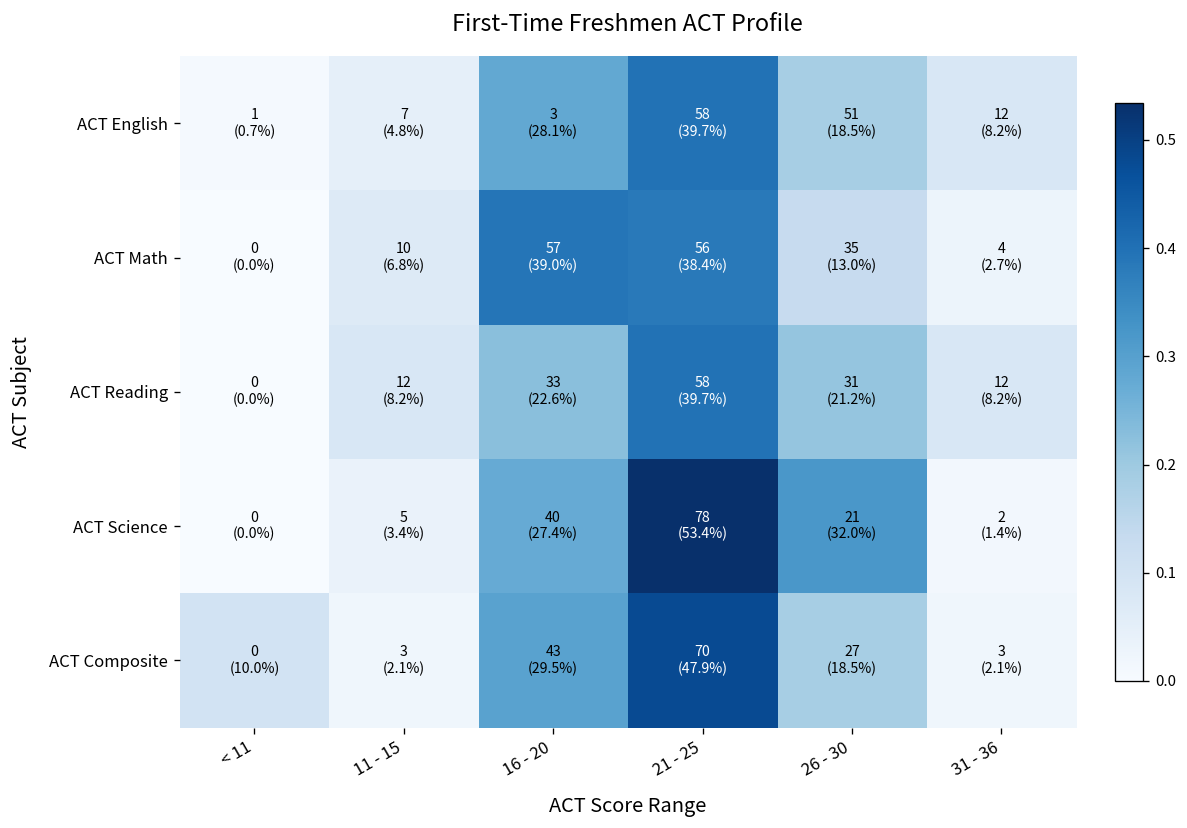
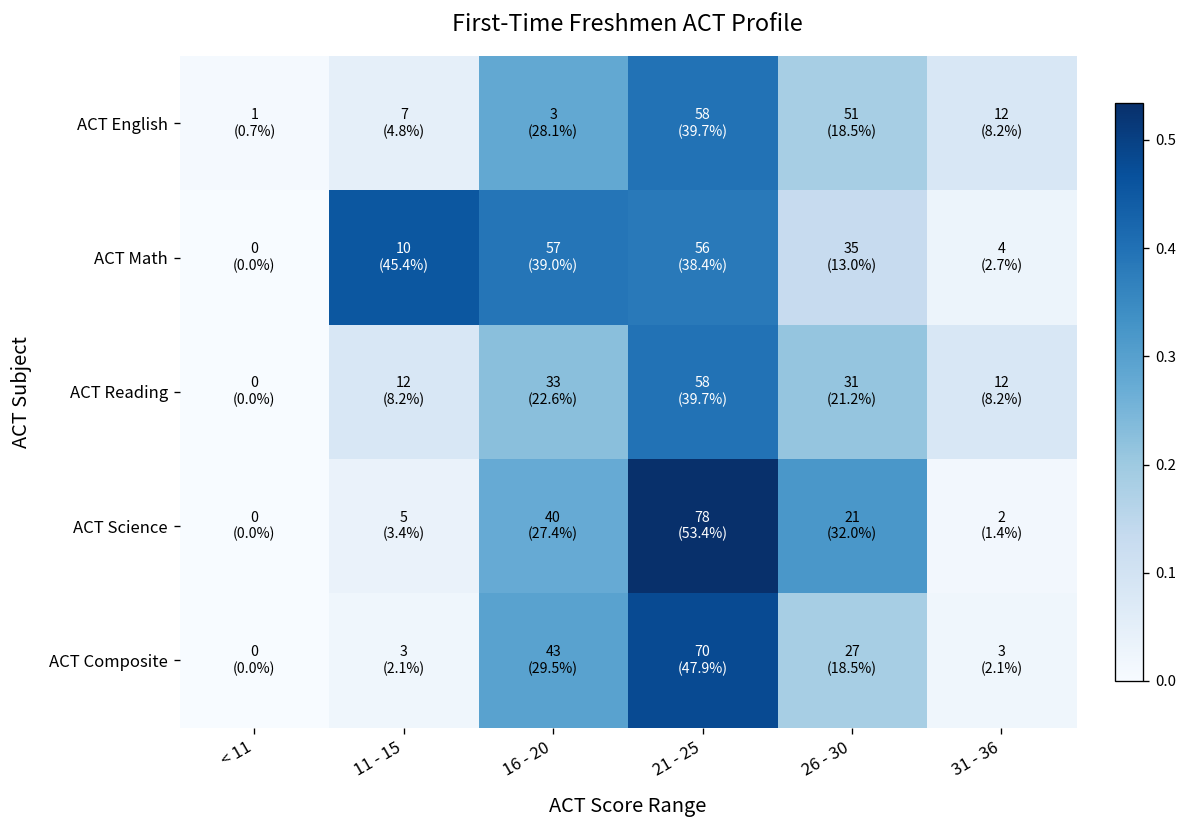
ACT Math, 11 - 15: (6.8%) -> (45.4%)
ACT Composite, < 11: (10.0%) -> (0.0%)
